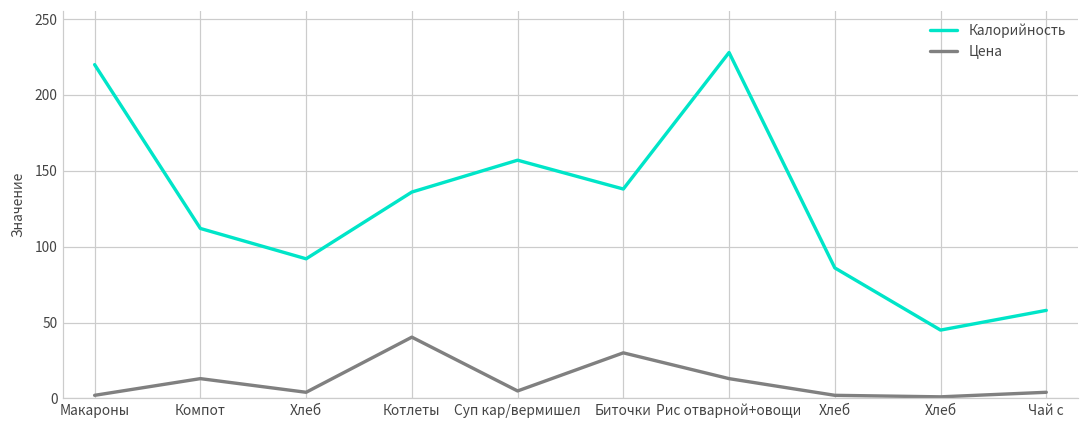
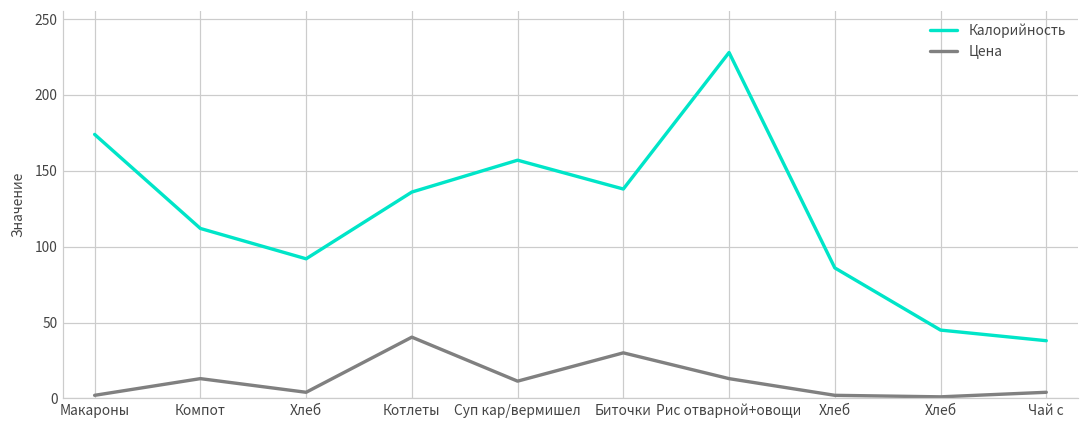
Калорийность, Макароны: 220 -> 174
Цена, Суп кар/вермишел: 5 -> 11
Калорийность, Чай с: 58 -> 38
